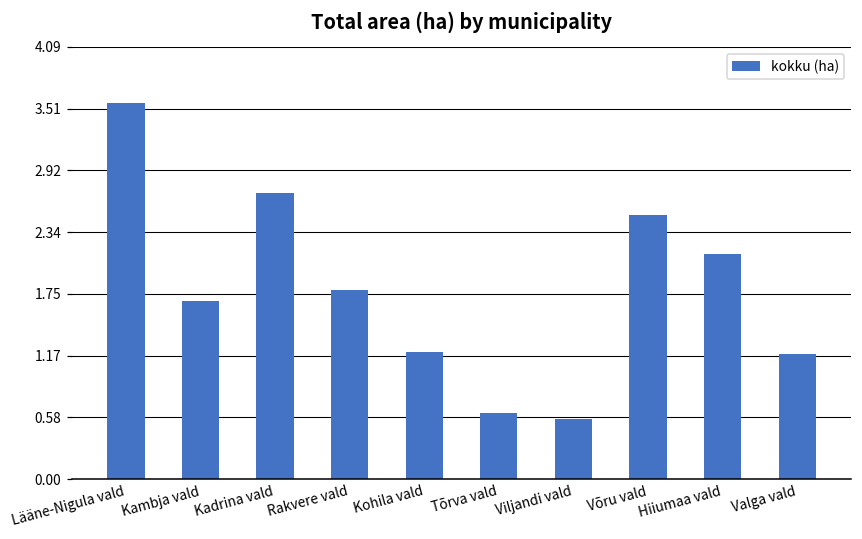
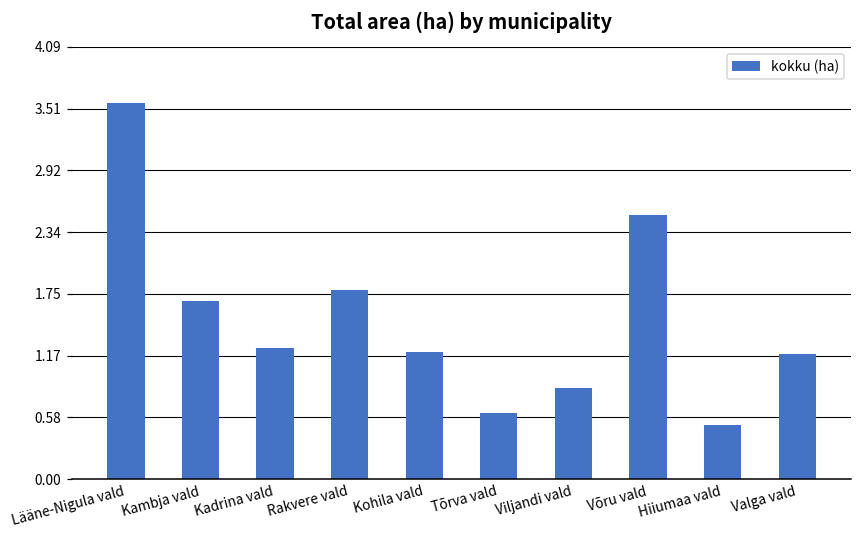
Kadrina vald: 2.7 -> 1.2
Viljandi vald: 0.6 -> 0.9
Hiiumaa vald: 2.1 -> 0.5
